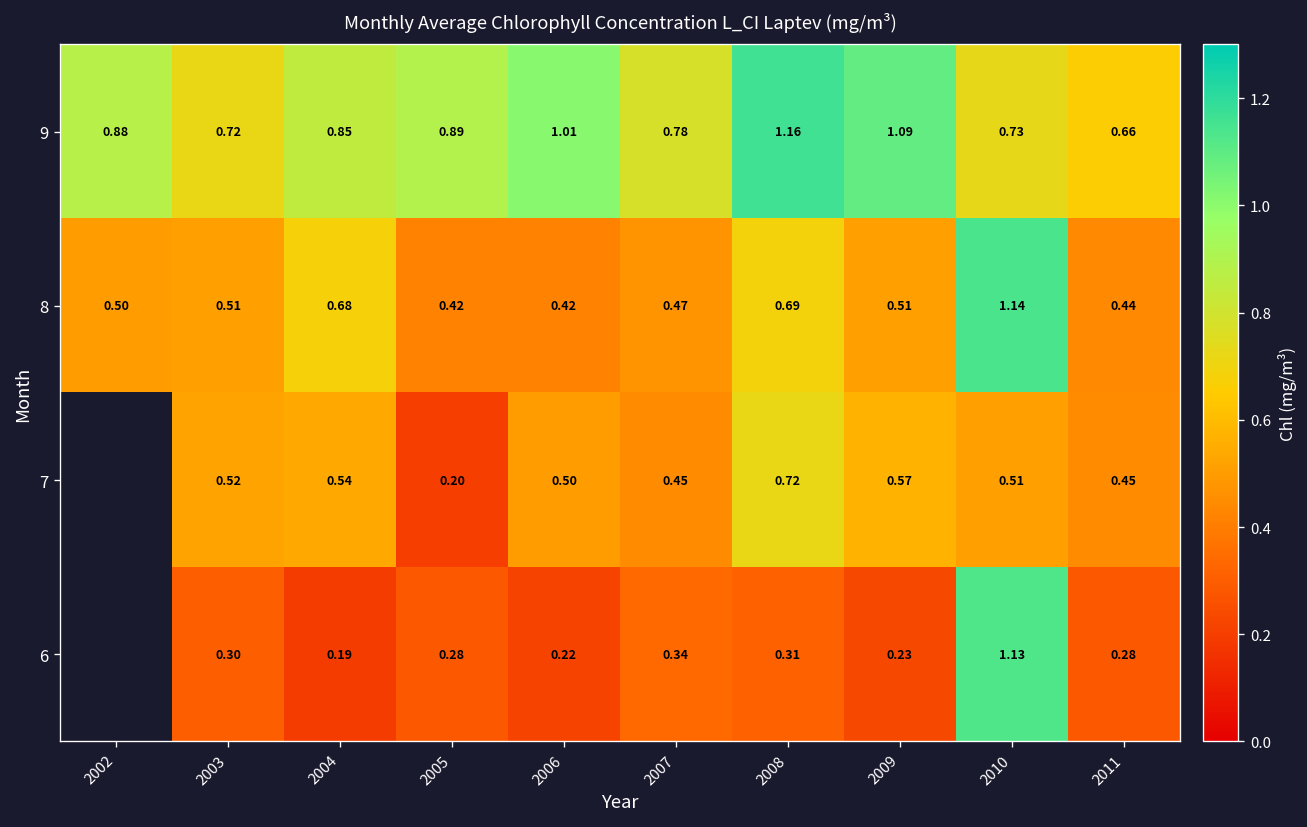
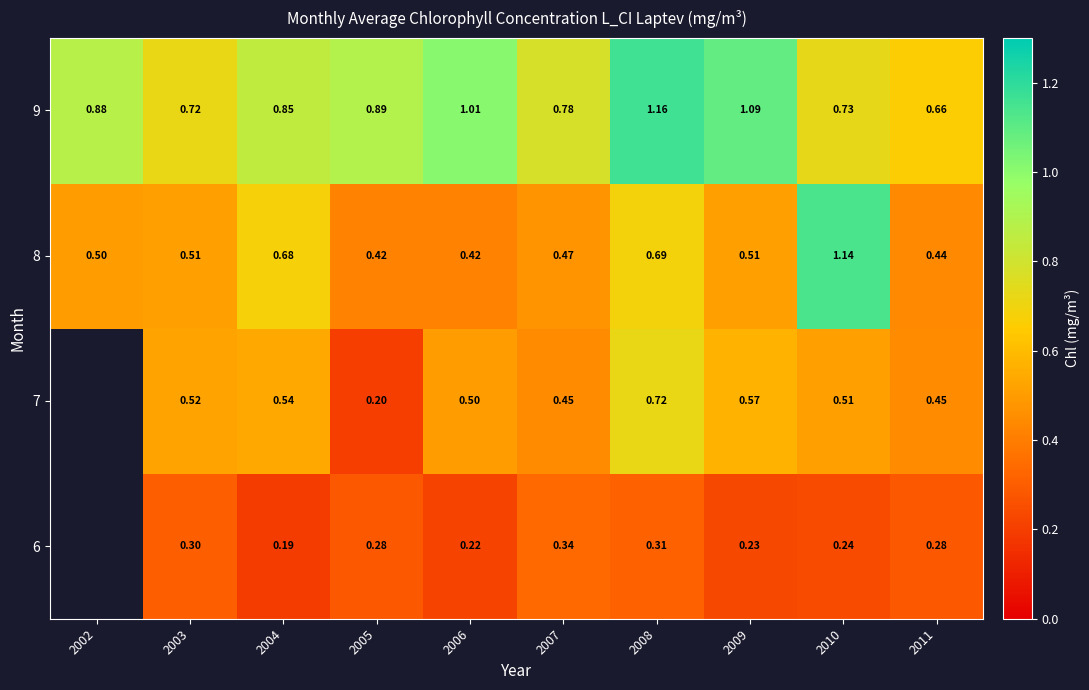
6, 2010: 1.13 -> 0.24
